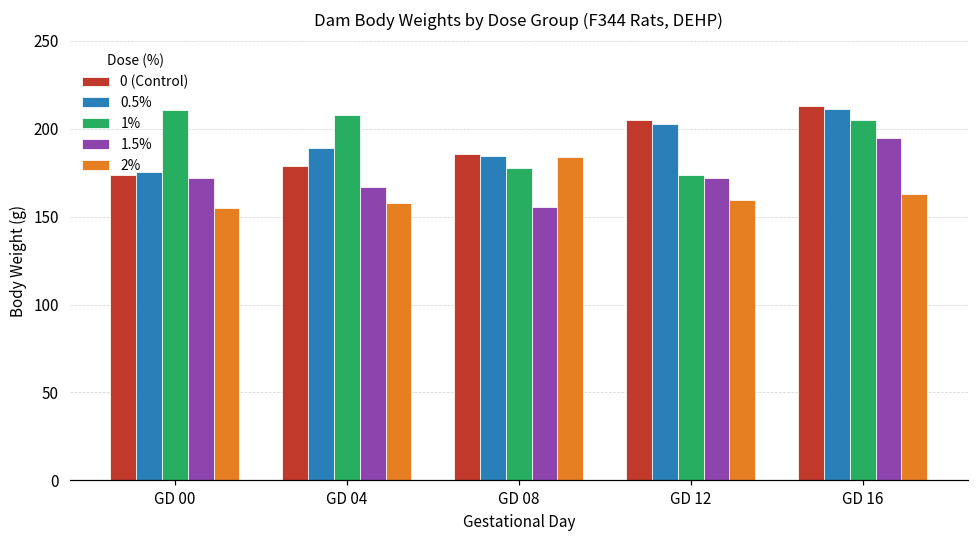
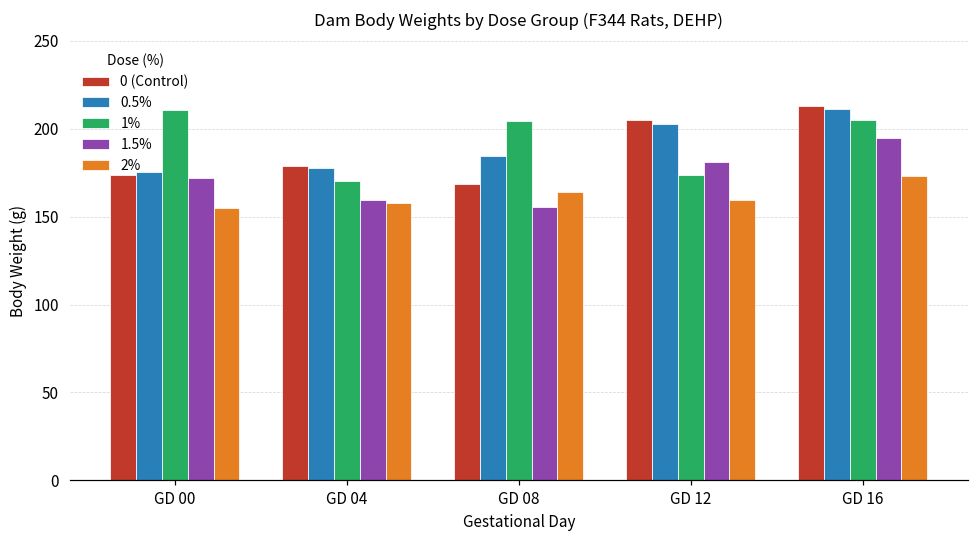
0.5%, GD 04: 189 -> 178
1%, GD 04: 208 -> 171
1.5%, GD 04: 167 -> 159
0 (Control), GD 08: 186 -> 169
1%, GD 08: 178 -> 205
2%, GD 08: 184 -> 164
1.5%, GD 12: 172 -> 181
2%, GD 16: 163 -> 173
